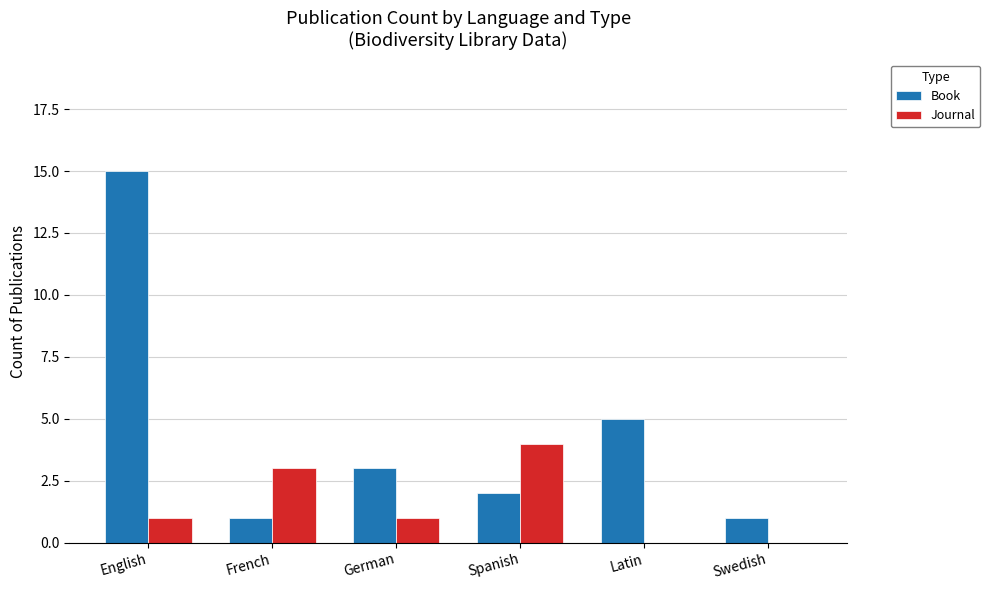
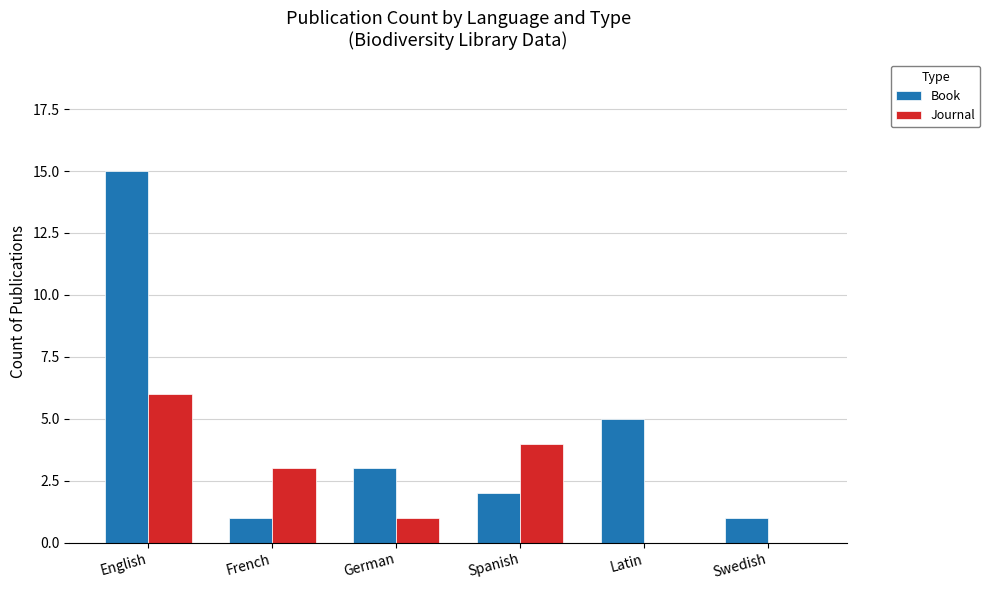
Journal, English: 1 -> 6
